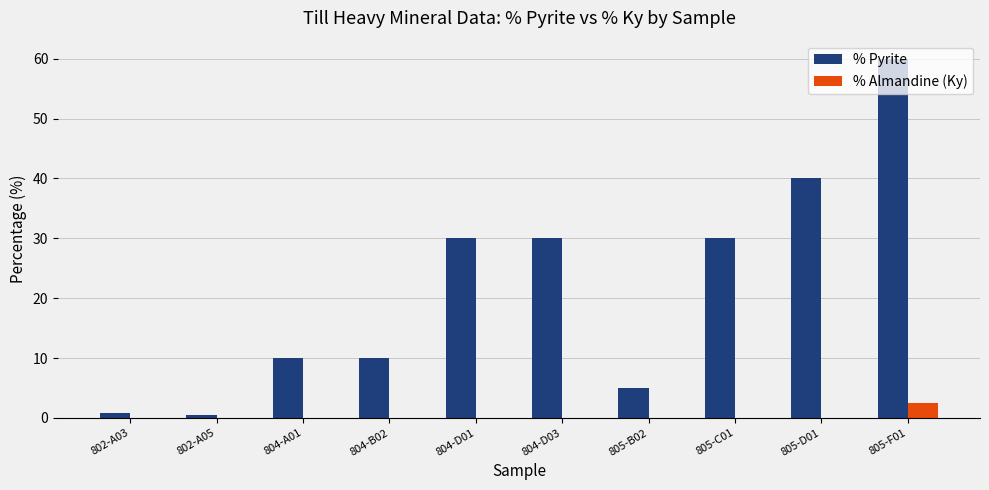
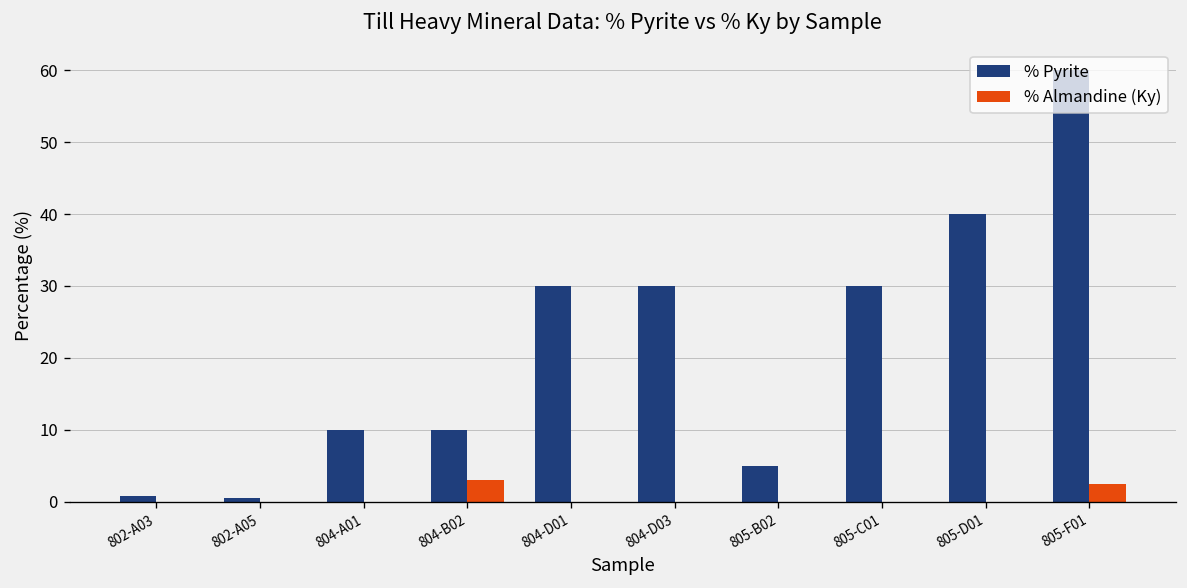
% Almandine (Ky), 804-B02: 0 -> 3
